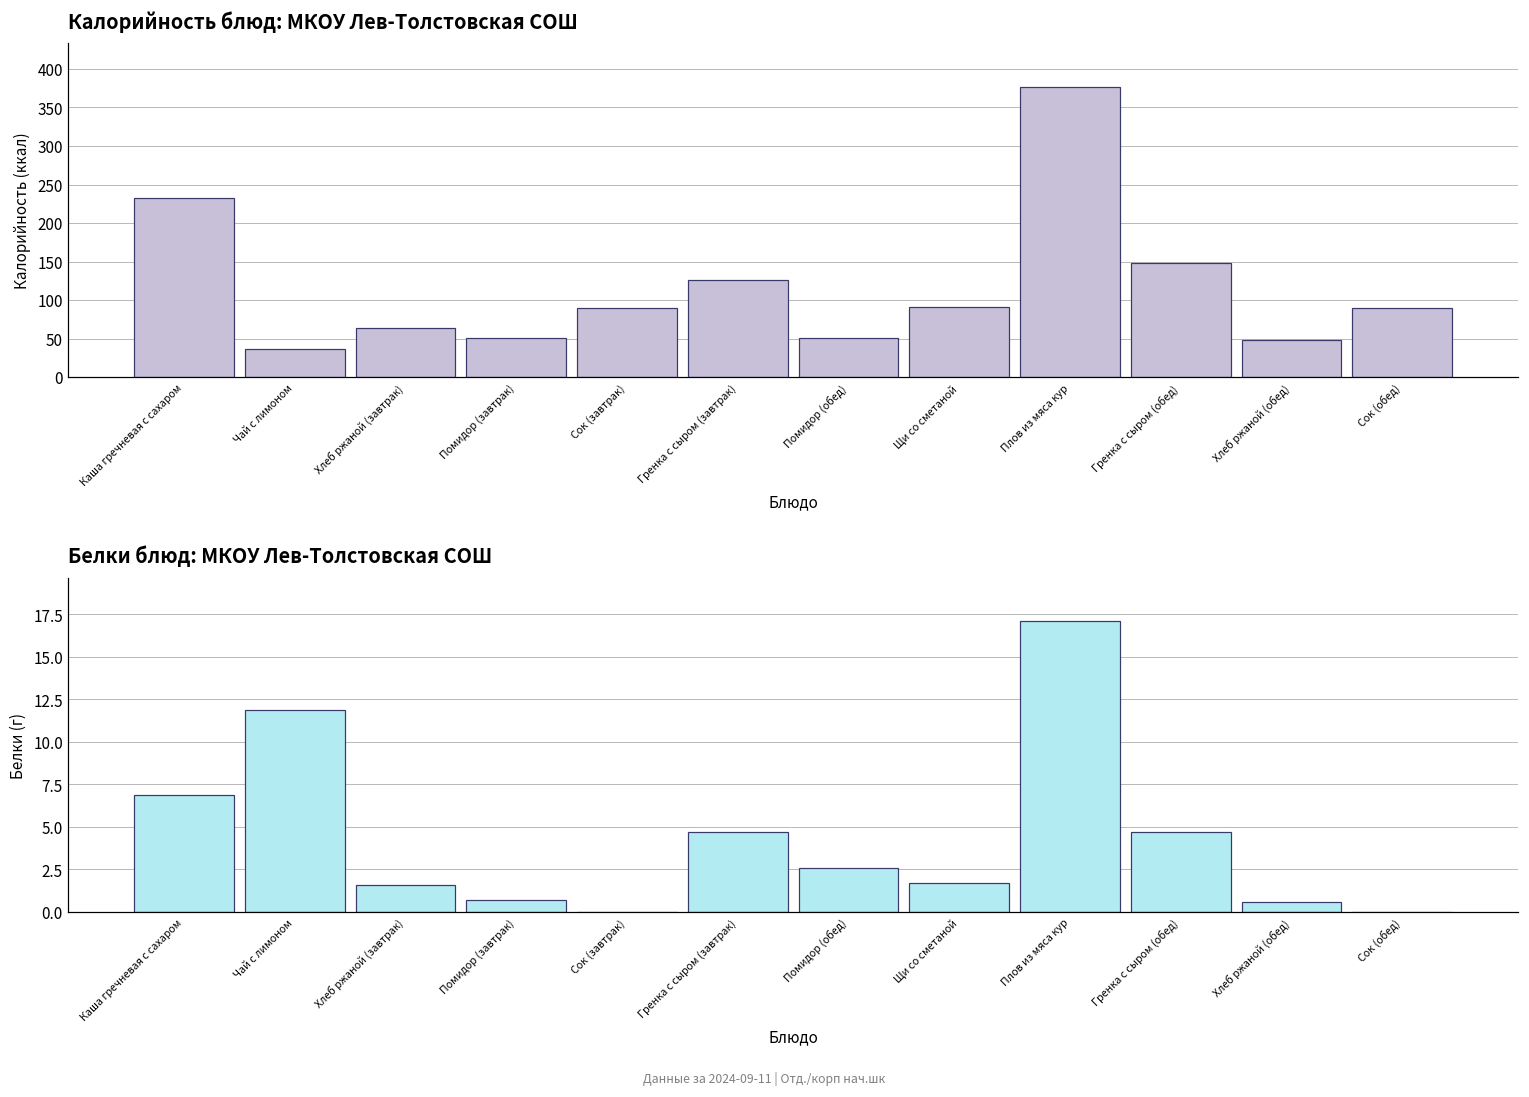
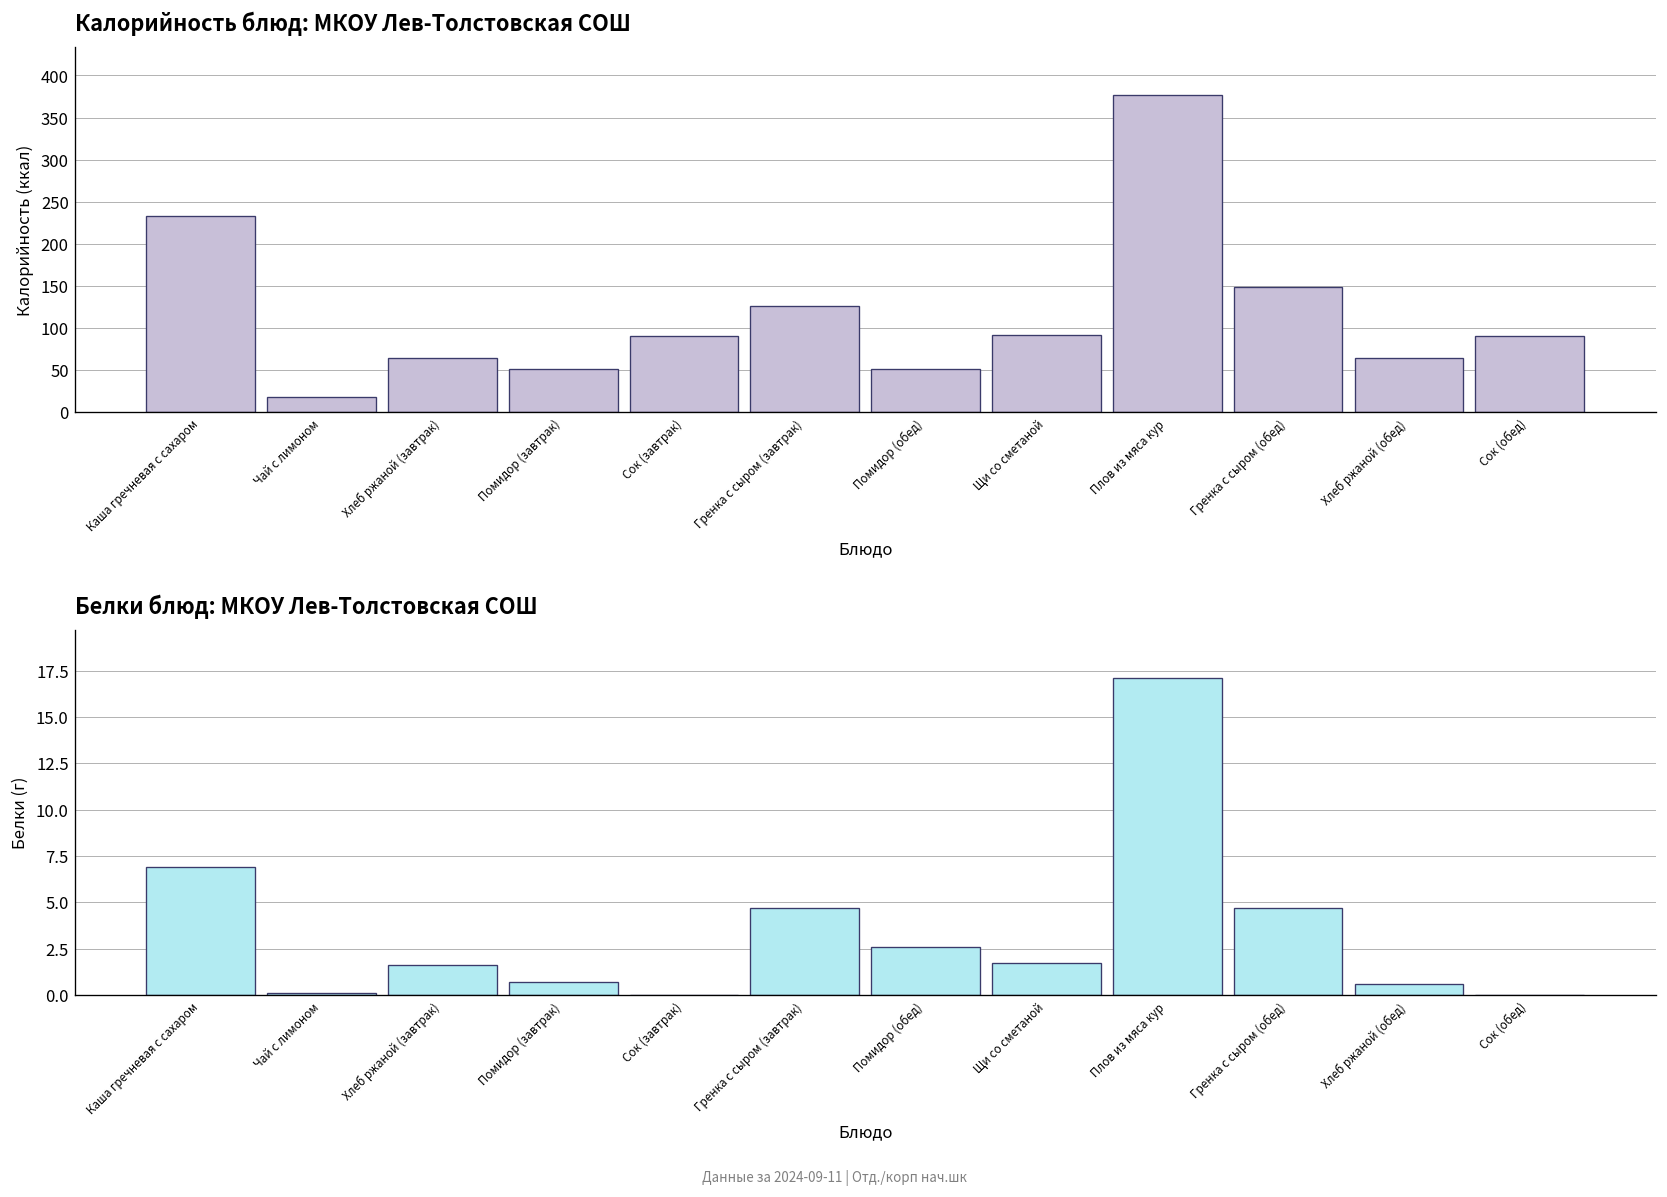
Калорийность блюд: МКОУ Лев-Толстовская СОШ, Чай с лимоном: 40 -> 20
Калорийность блюд: МКОУ Лев-Толстовская СОШ, Хлеб ржаной (обед): 50 -> 60
Белки блюд: МКОУ Лев-Толстовская СОШ, Чай с лимоном: 11.9 -> 0.1
